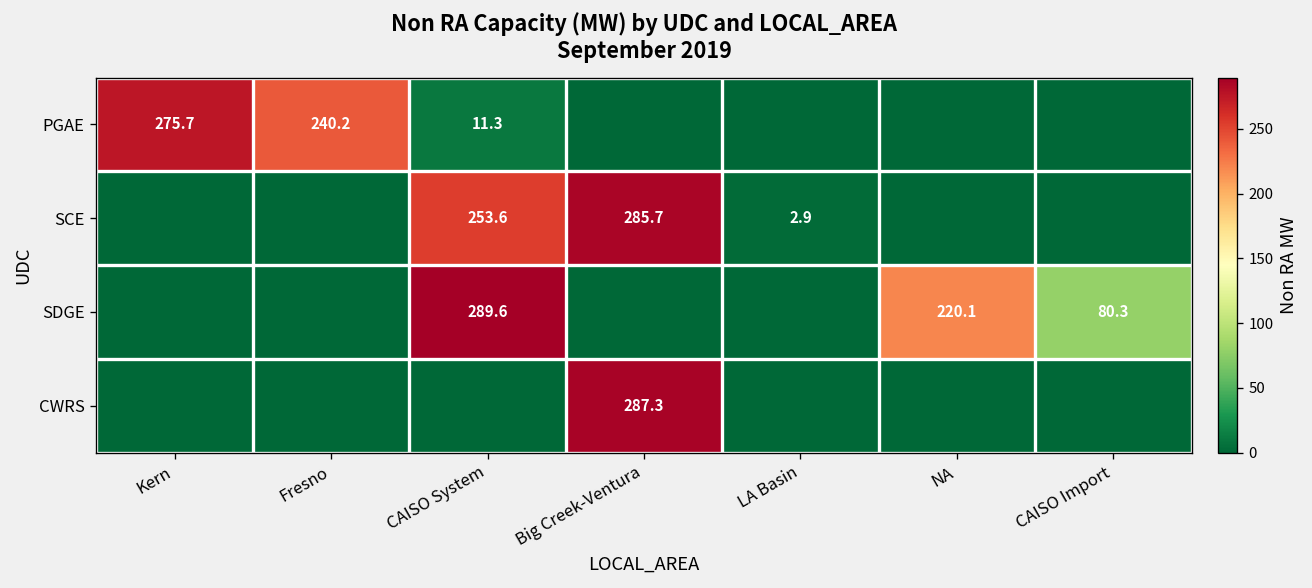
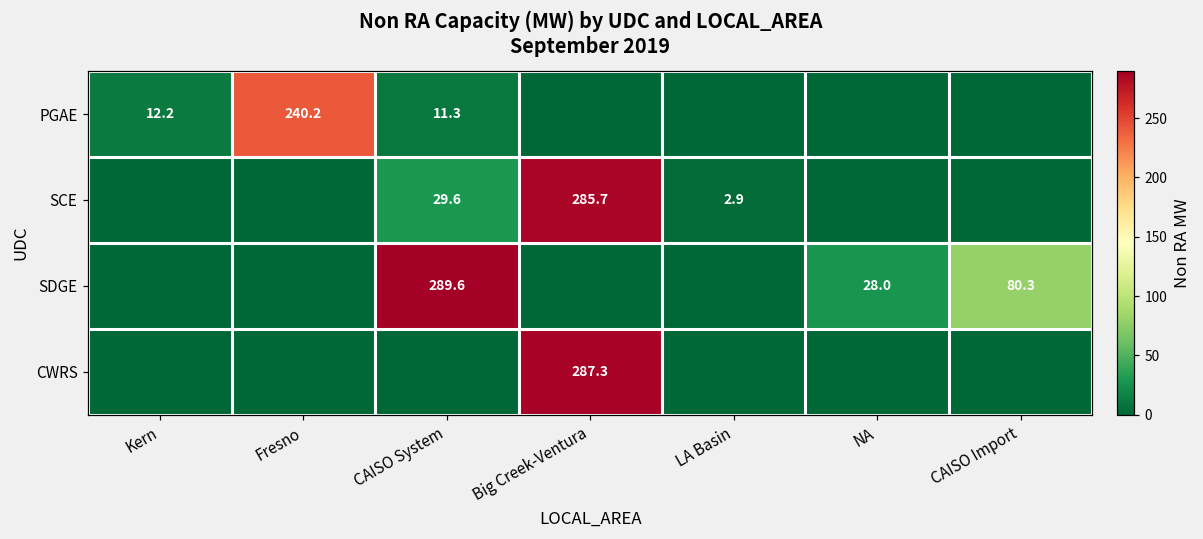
PGAE, Kern: 275.7 -> 12.2
SCE, CAISO System: 253.6 -> 29.6
SDGE, NA: 220.1 -> 28.0
